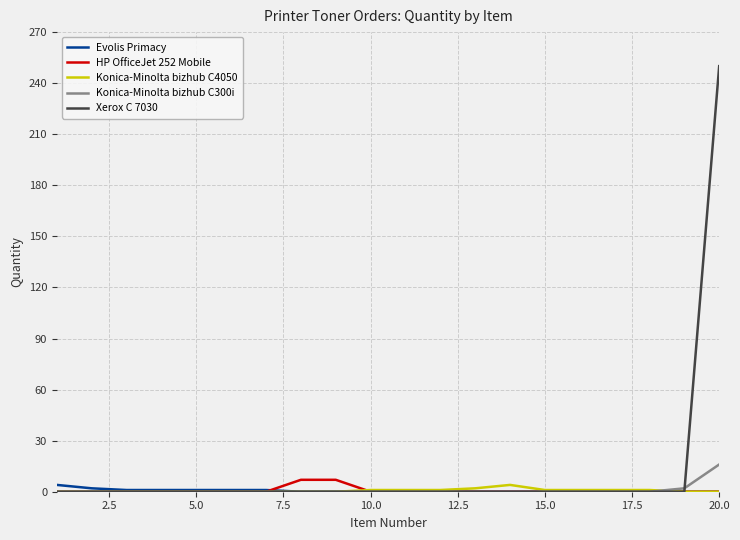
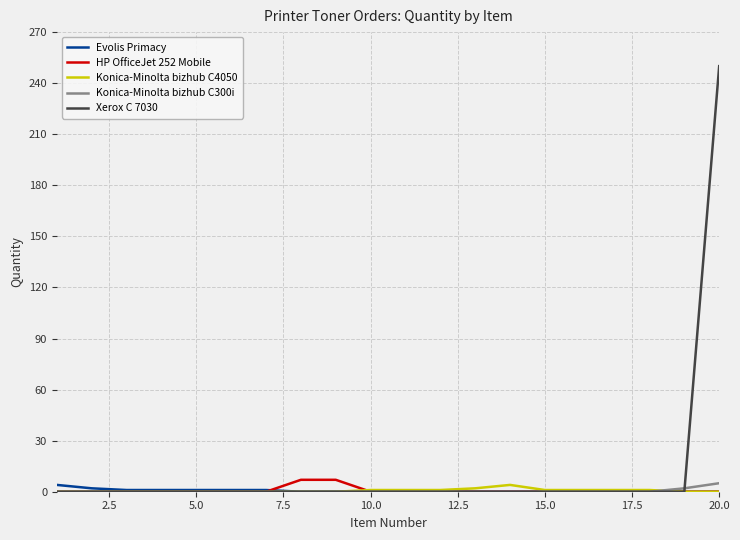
Konica-Minolta bizhub C300i, 20.0: 16 -> 5
